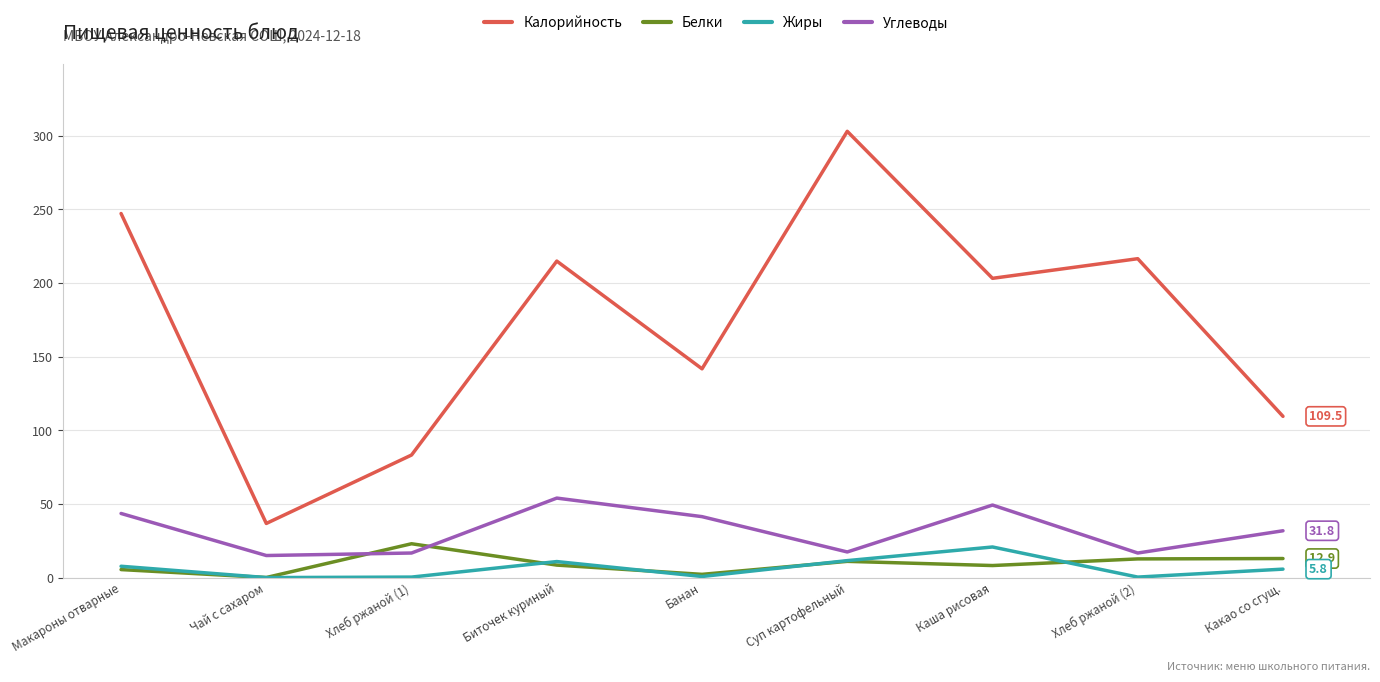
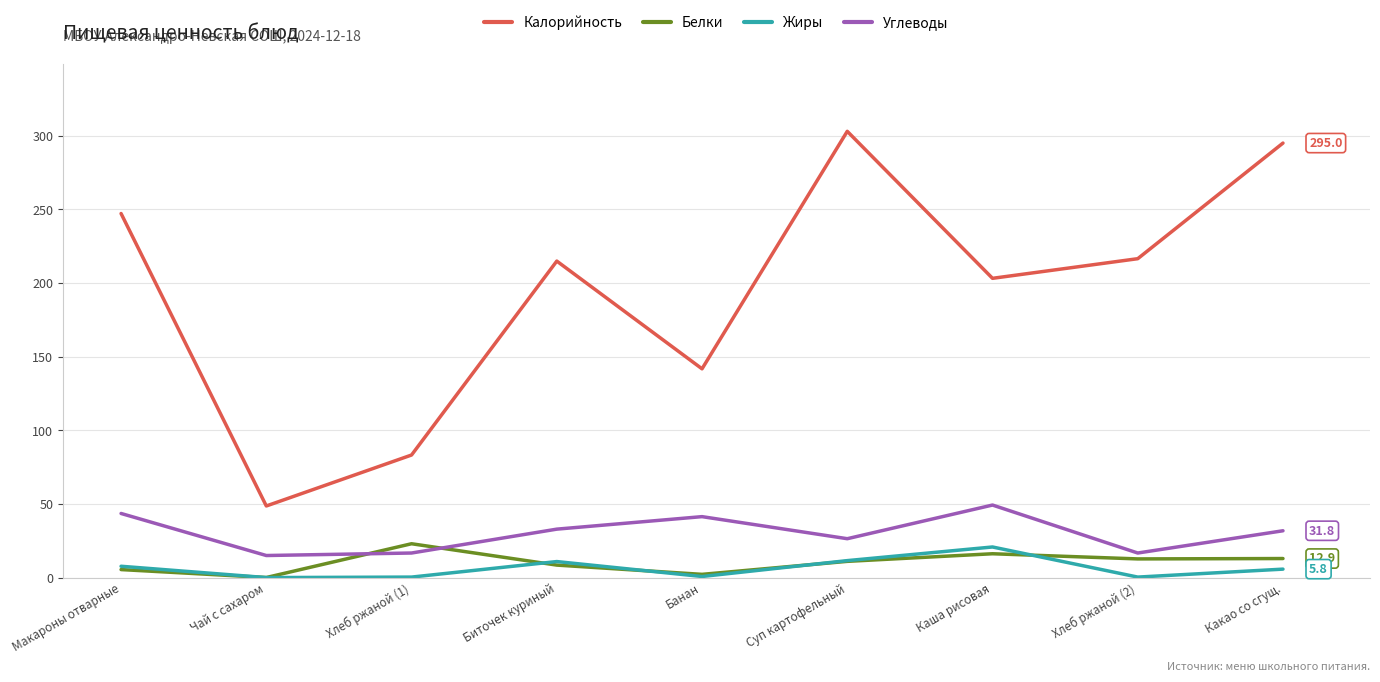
Калорийность, Чай с сахаром: 37 -> 49
Углеводы, Биточек куриный: 54 -> 33
Углеводы, Суп картофельный: 17 -> 26
Белки, Каша рисовая: 8 -> 16
Калорийность, Какао со сгущ.: 109.5 -> 295.0
